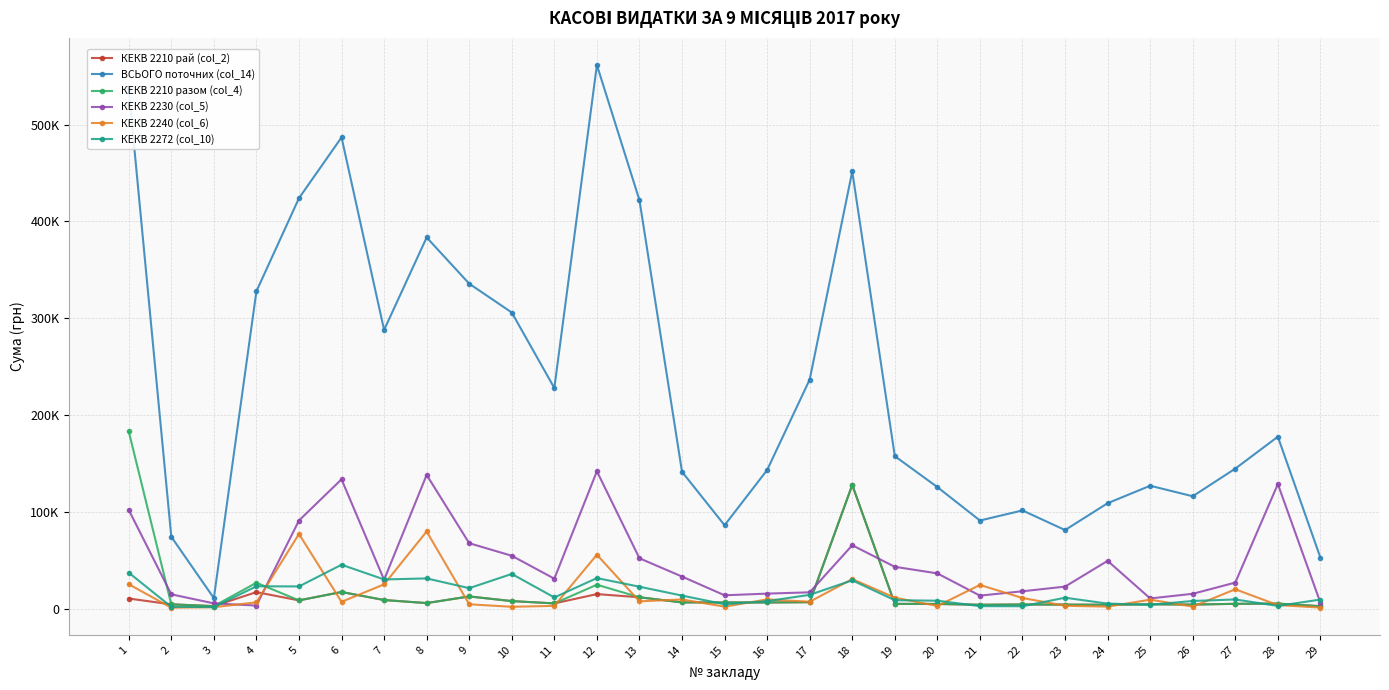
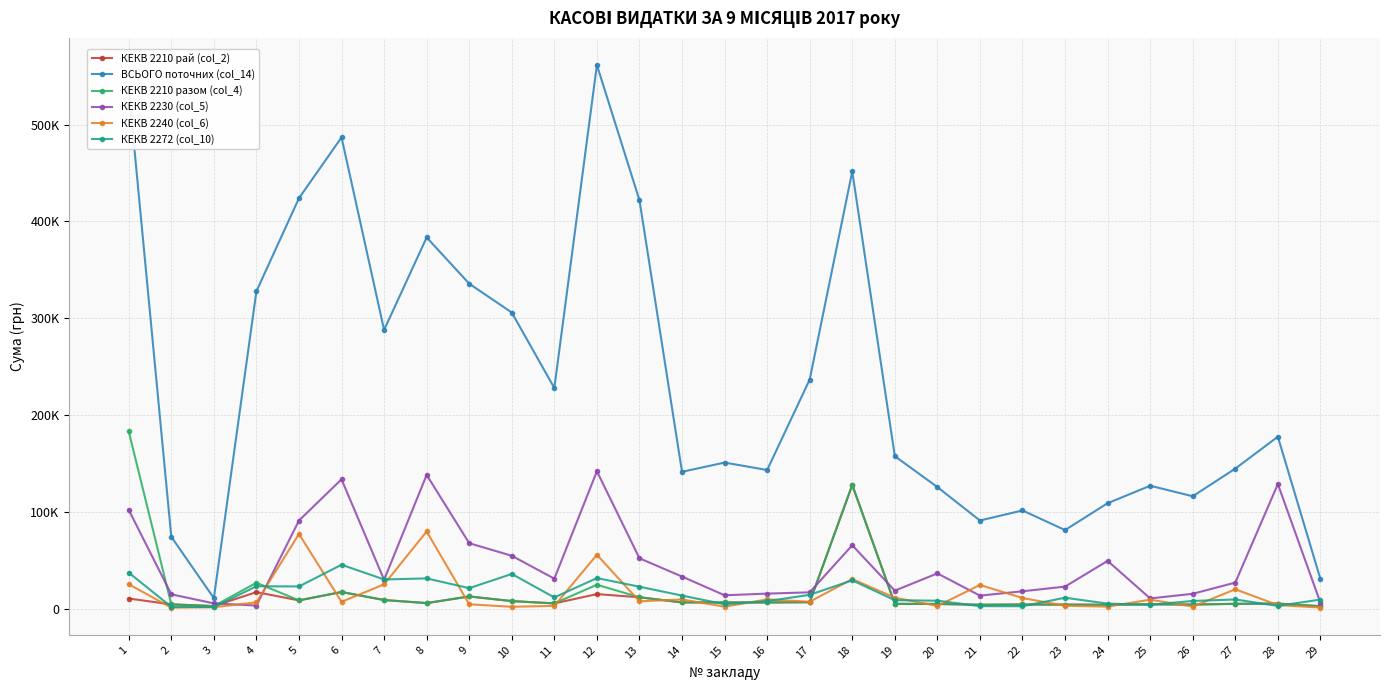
ВСЬОГО поточних (col_14), 15: 90000 -> 150000
КЕКВ 2230 (col_5), 19: 40000 -> 20000
ВСЬОГО поточних (col_14), 29: 50000 -> 30000
